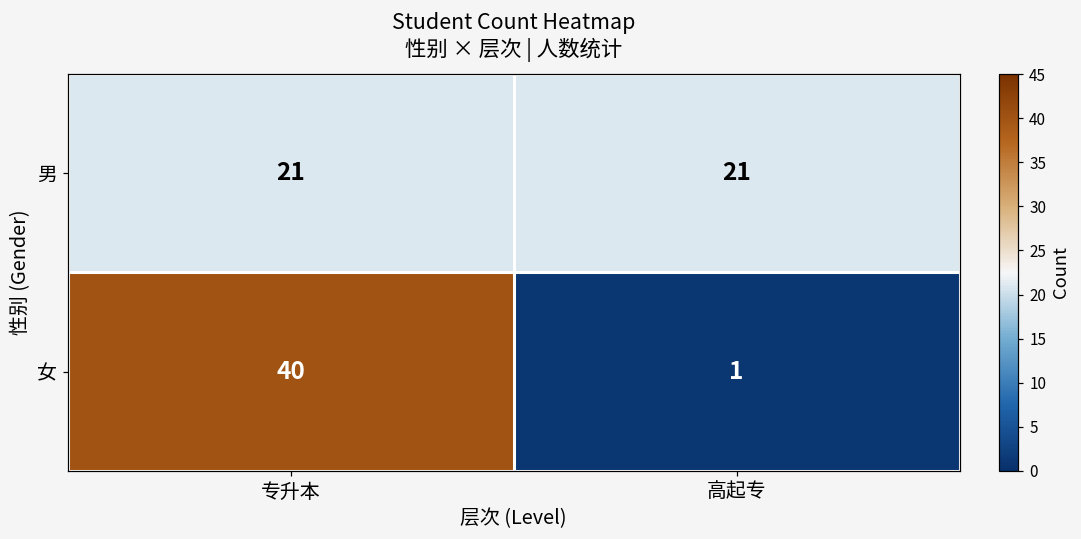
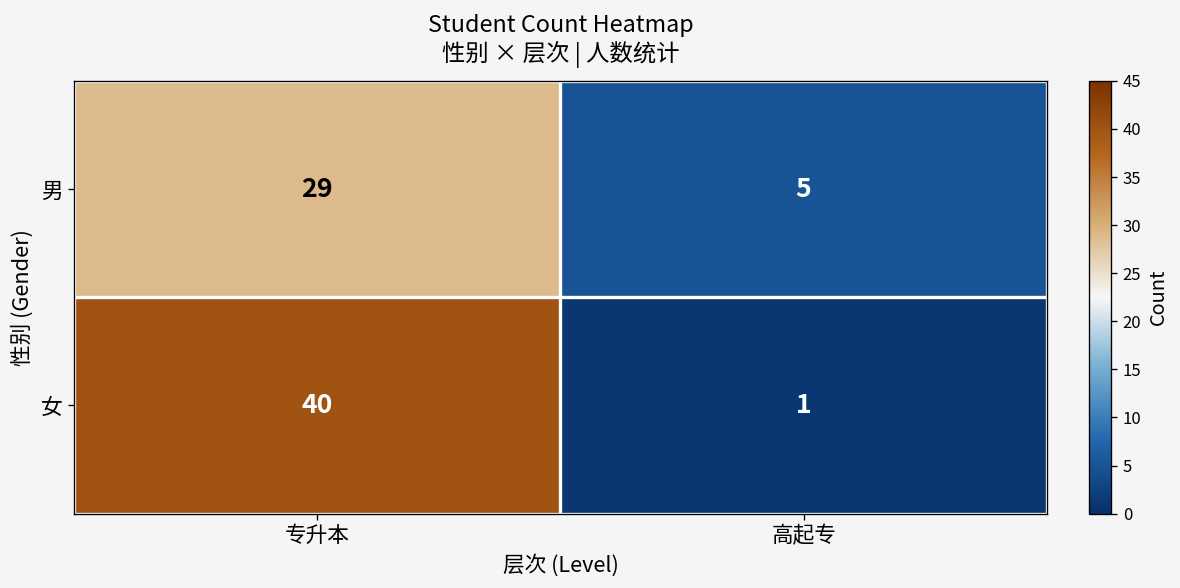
男, 专升本: 21 -> 29
男, 高起专: 21 -> 5
